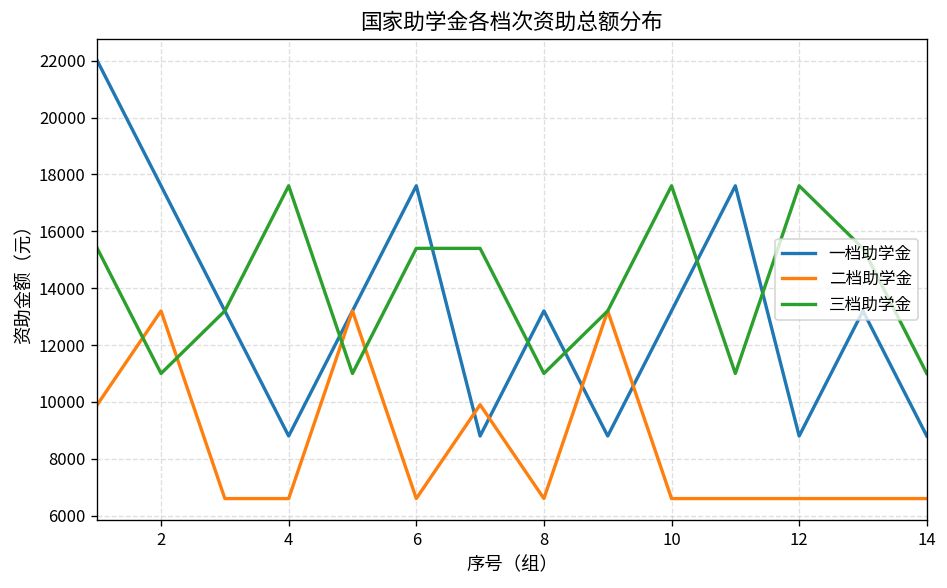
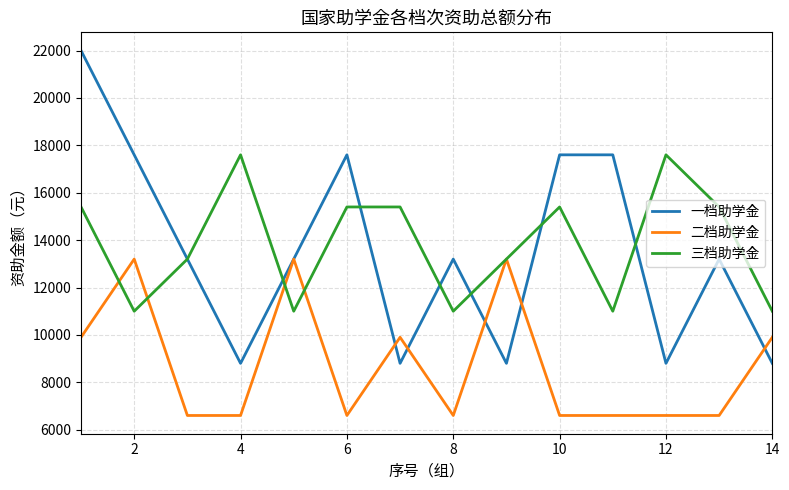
一档助学金, 10: 13200 -> 17600
三档助学金, 10: 17600 -> 15400
二档助学金, 14: 6600 -> 9900
